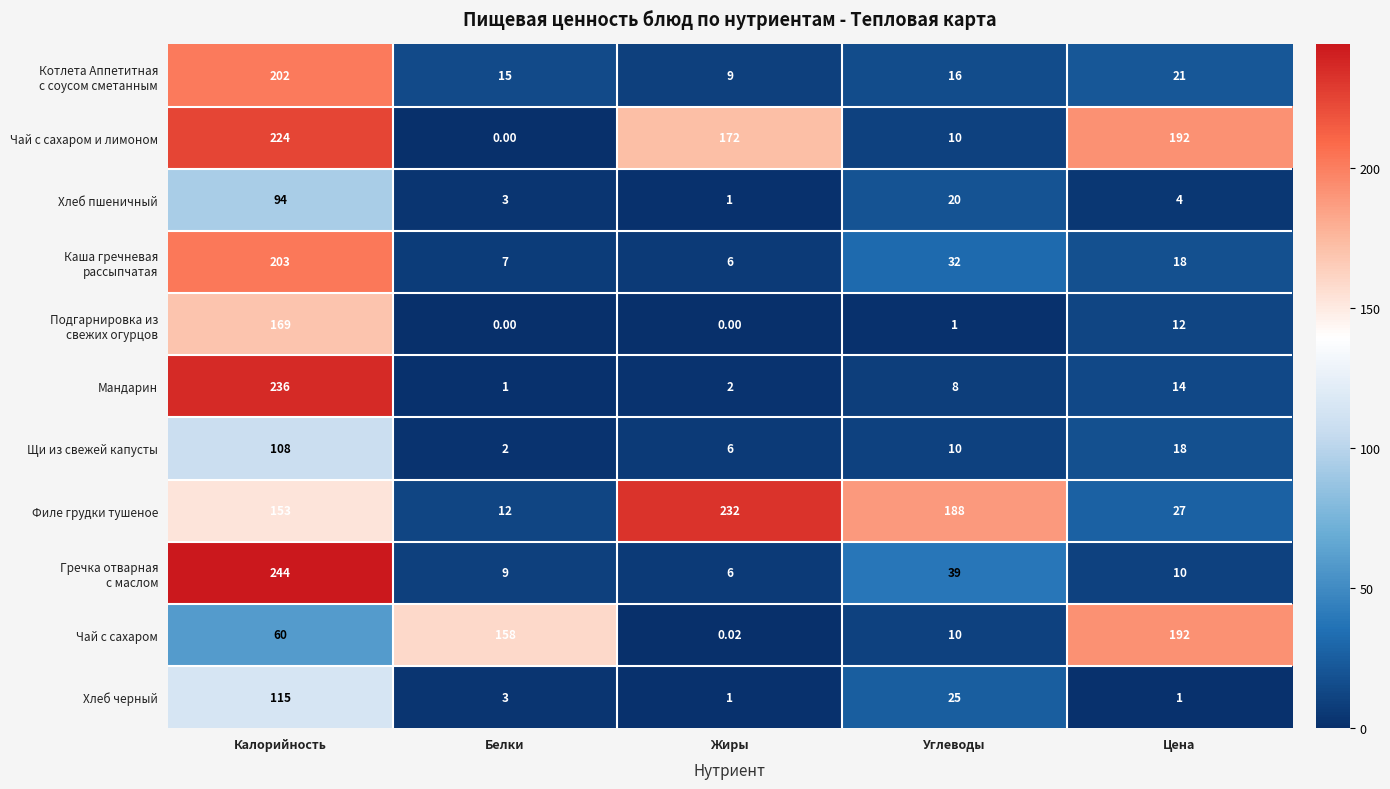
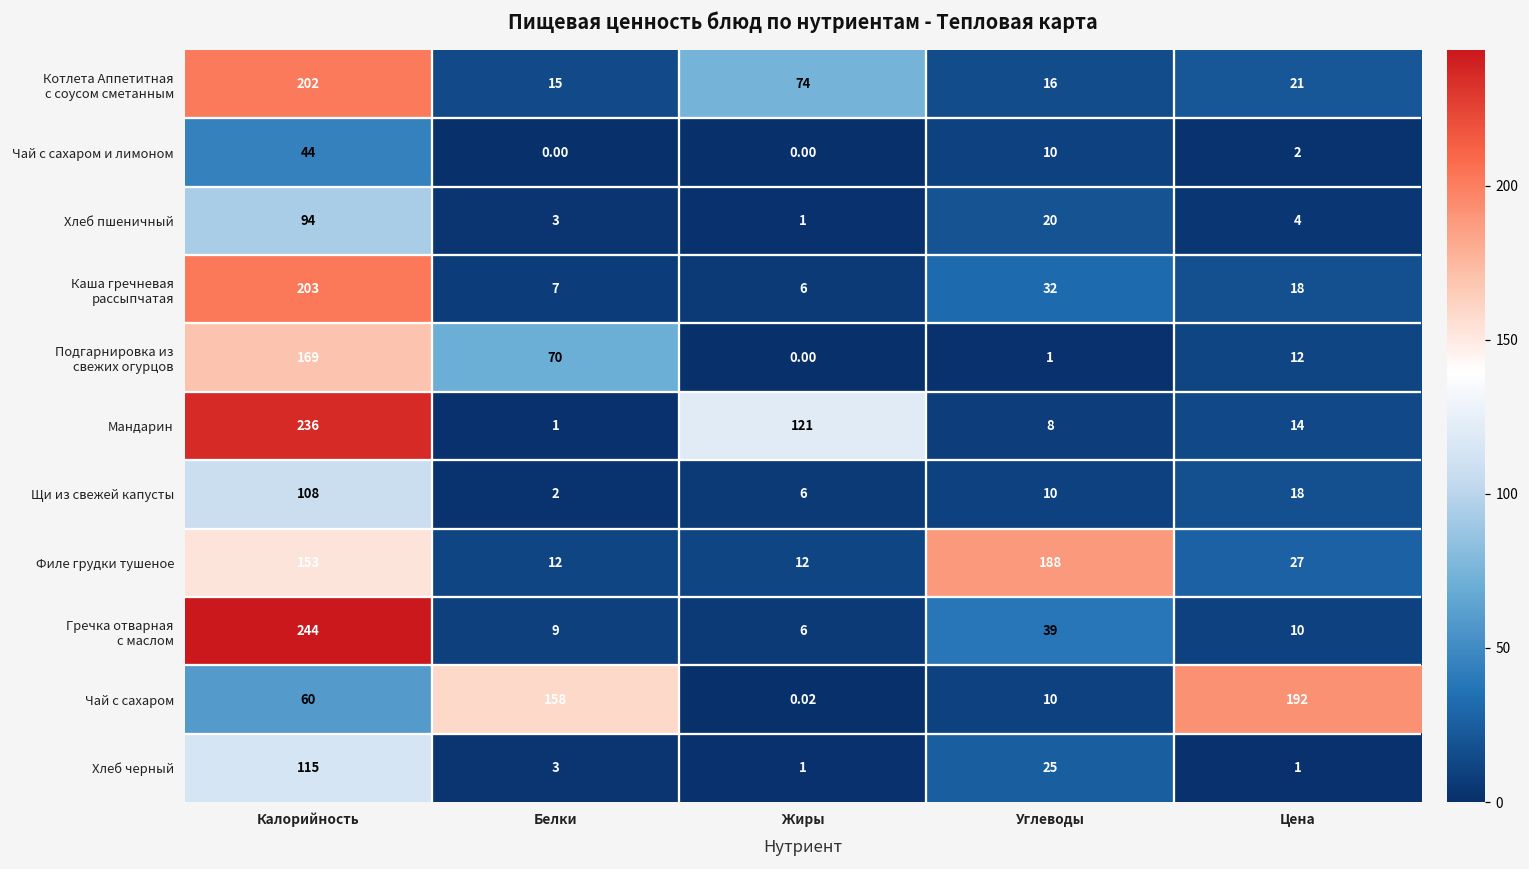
Котлета Аппетитная с соусом сметанным, Жиры: 9 -> 74
Чай с сахаром и лимоном, Калорийность: 224 -> 44
Чай с сахаром и лимоном, Жиры: 172 -> 0.00
Чай с сахаром и лимоном, Цена: 192 -> 2
Подгарнировка из свежих огурцов, Белки: 0.00 -> 70
Мандарин, Жиры: 2 -> 121
Филе грудки тушеное, Жиры: 232 -> 12
